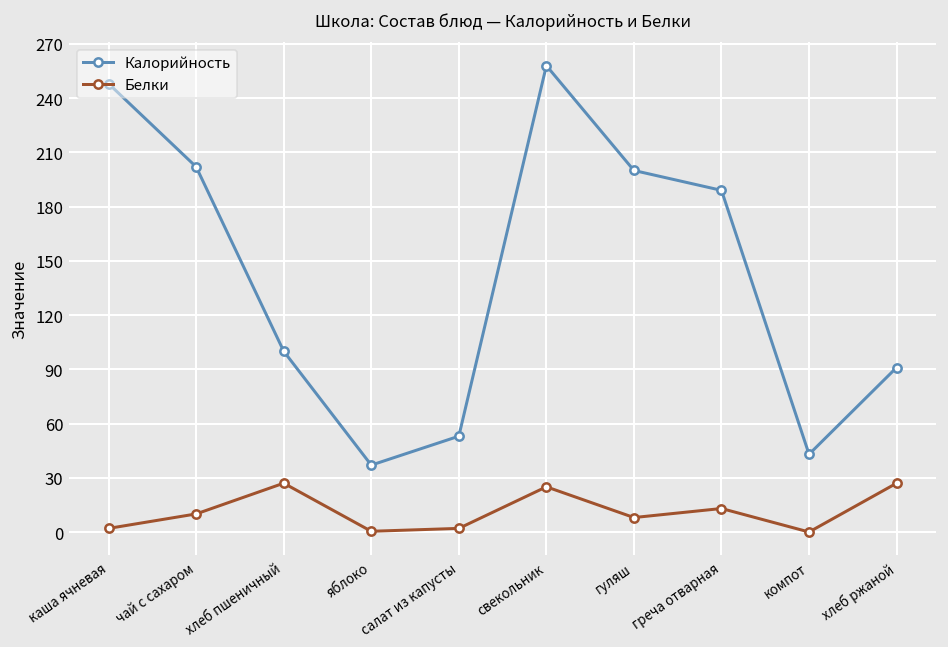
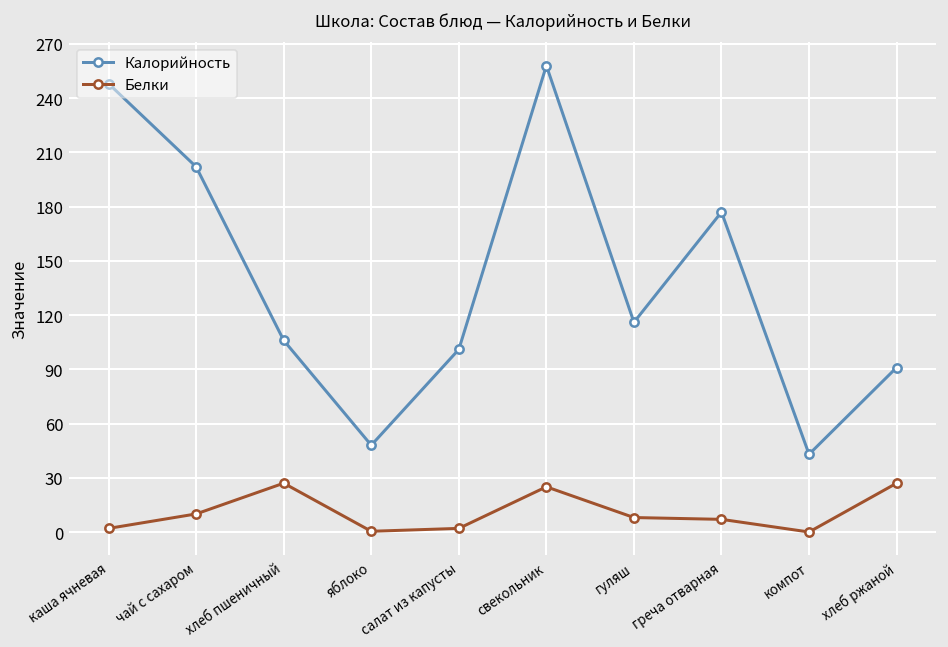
Калорийность, хлеб пшеничный: 100 -> 106
Калорийность, яблоко: 37 -> 48
Калорийность, салат из капусты: 53 -> 101
Калорийность, гуляш: 200 -> 116
Калорийность, греча отварная: 189 -> 177
Белки, греча отварная: 13 -> 7
